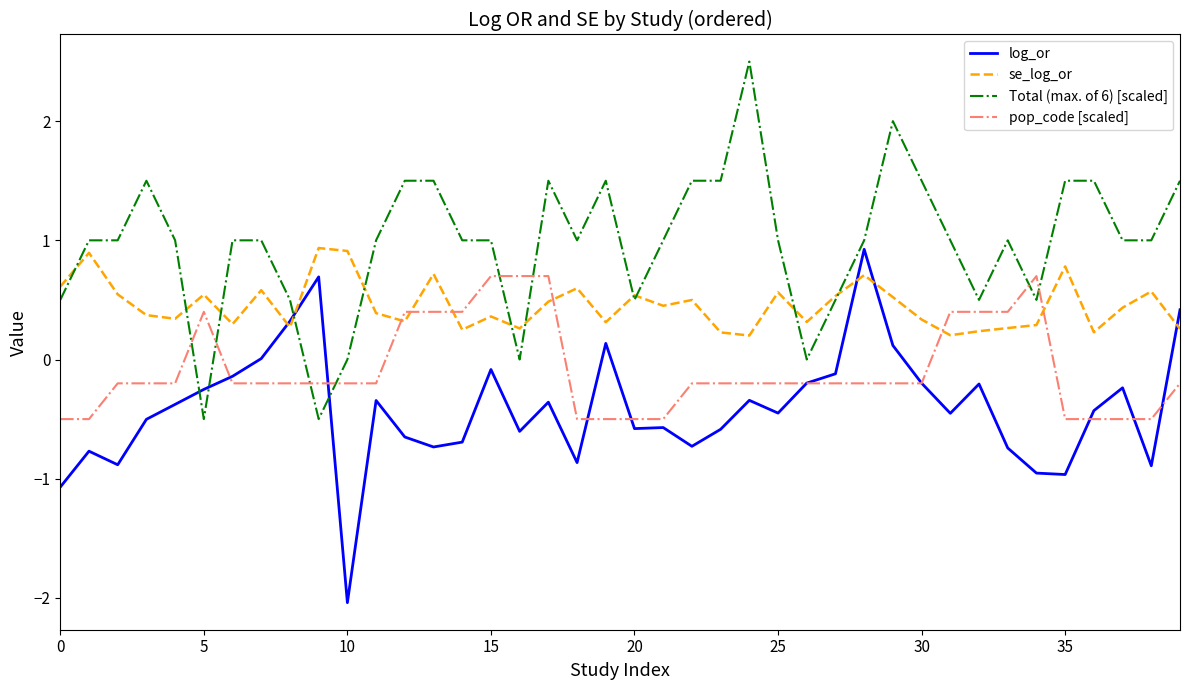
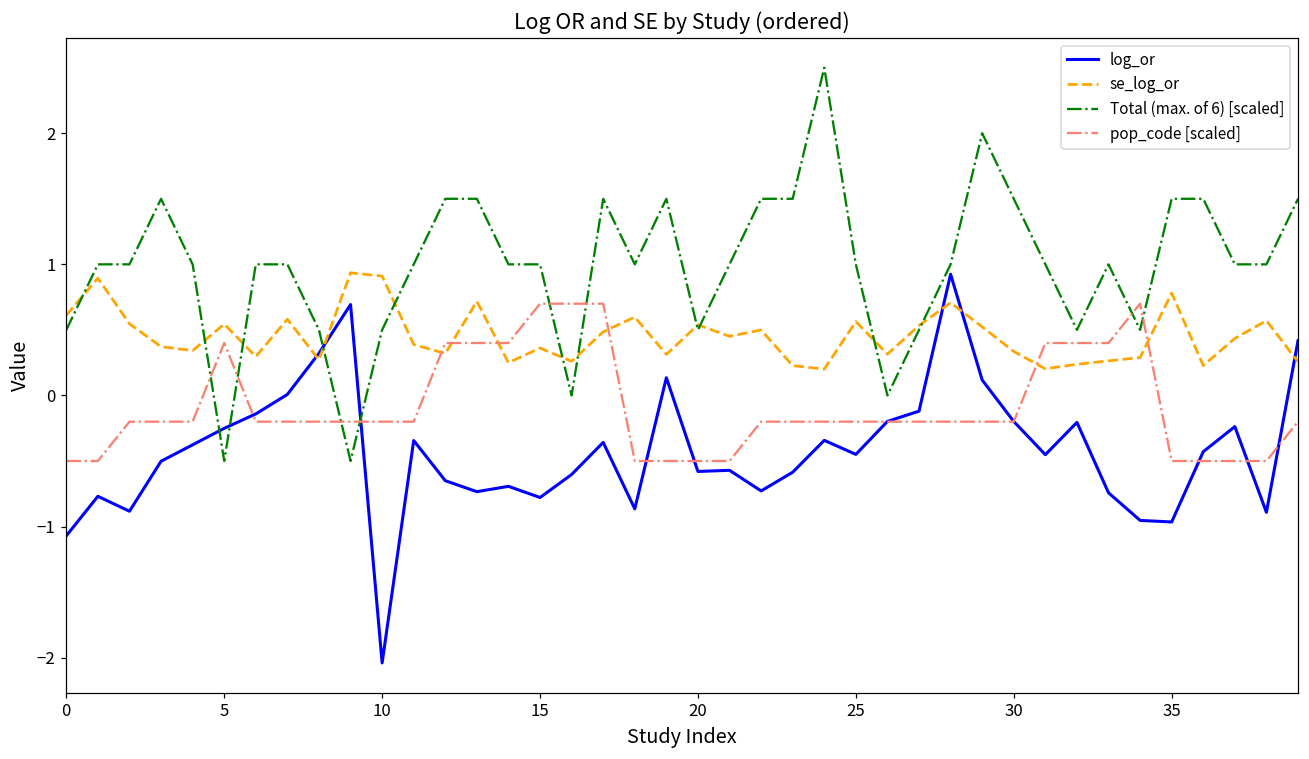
Total (max. of 6) [scaled], 10: 0.00 -> 0.50
log_or, 15: -0.08 -> -0.78
